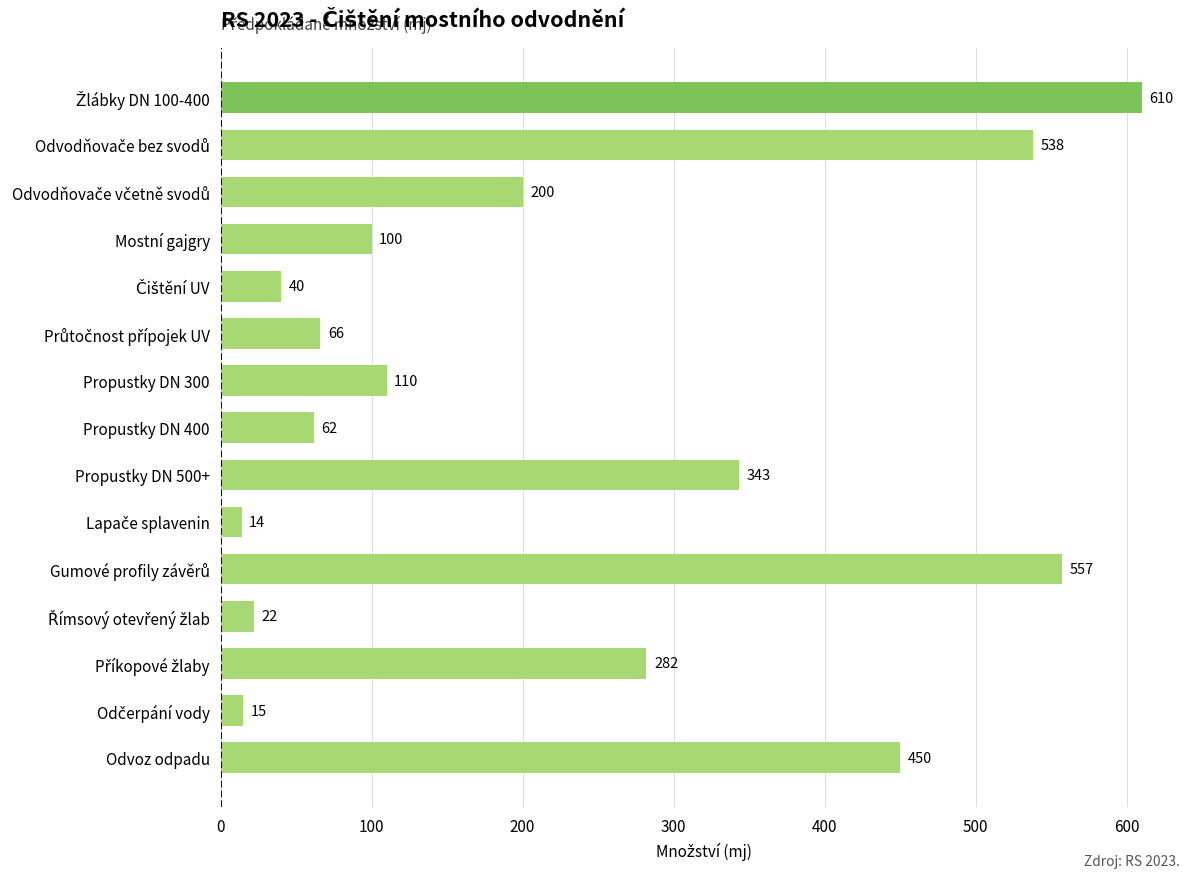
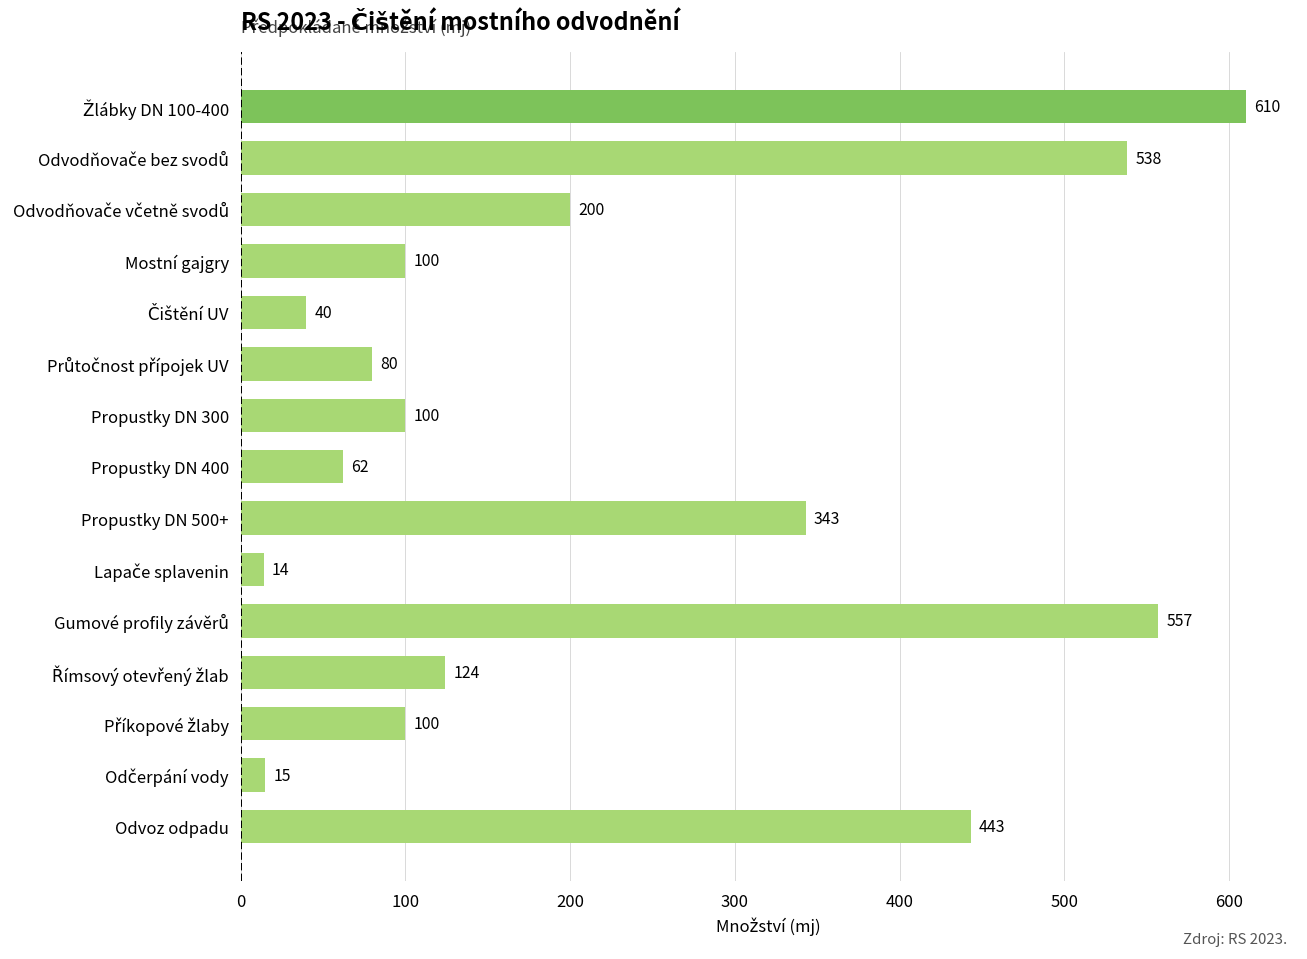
Průtočnost přípojek UV: 66 -> 80
Propustky DN 300: 110 -> 100
Římsový otevřený žlab: 22 -> 124
Příkopové žlaby: 282 -> 100
Odvoz odpadu: 450 -> 443
